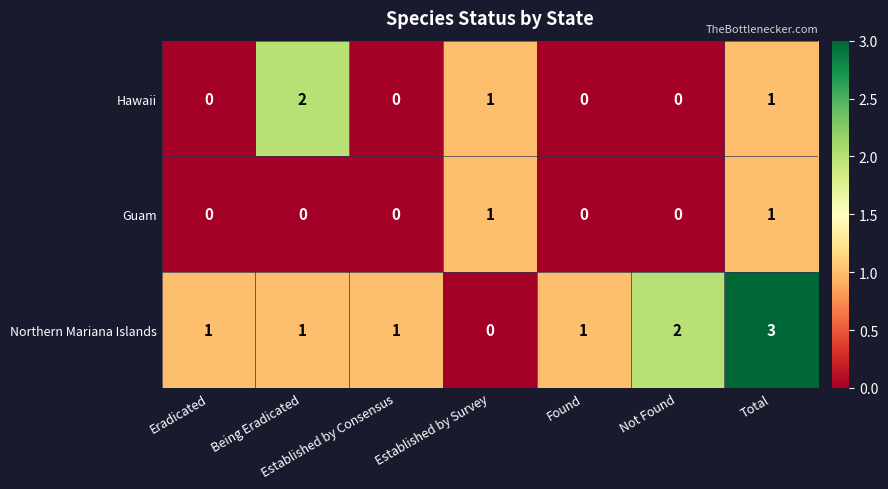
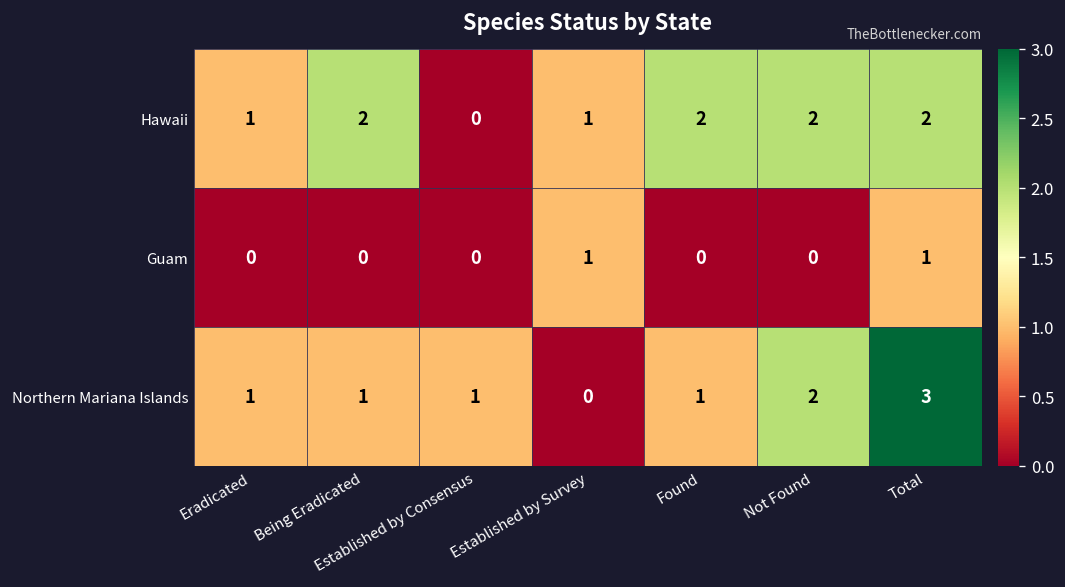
Hawaii, Eradicated: 0 -> 1
Hawaii, Found: 0 -> 2
Hawaii, Not Found: 0 -> 2
Hawaii, Total: 1 -> 2
